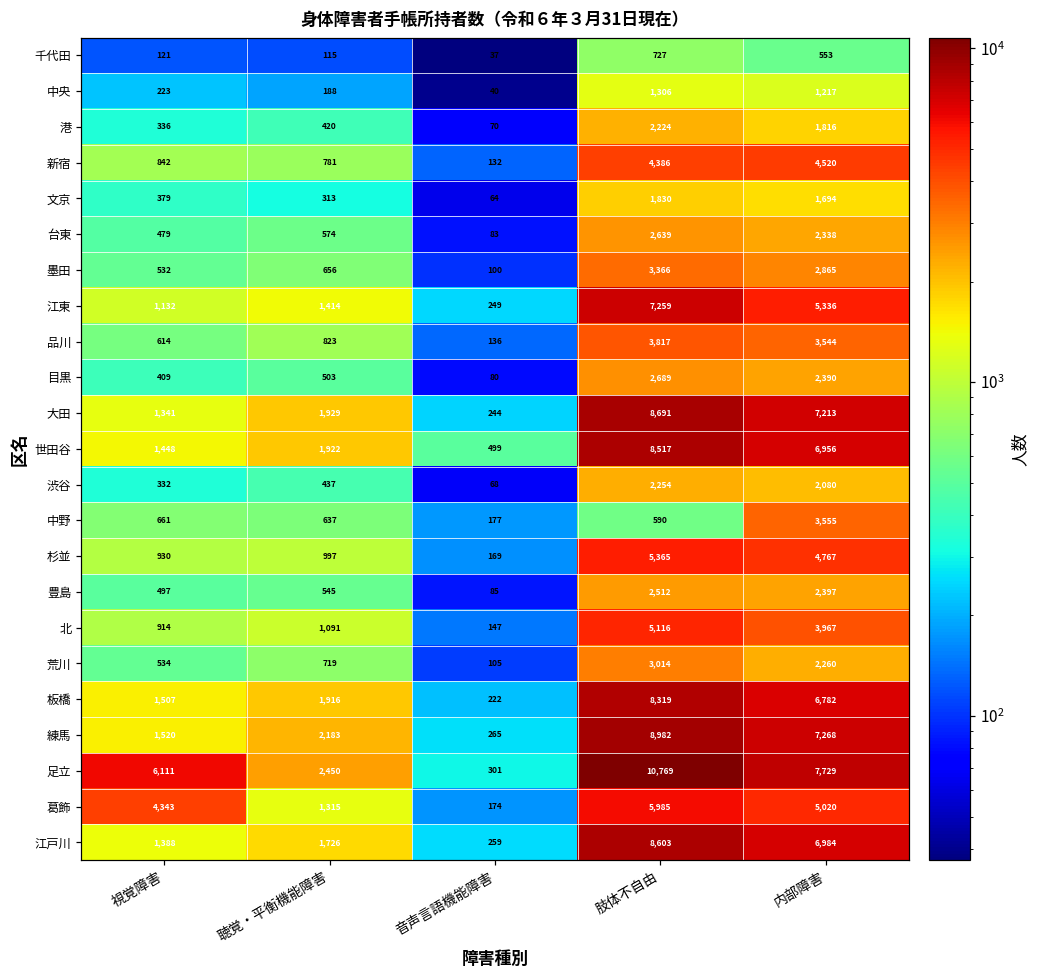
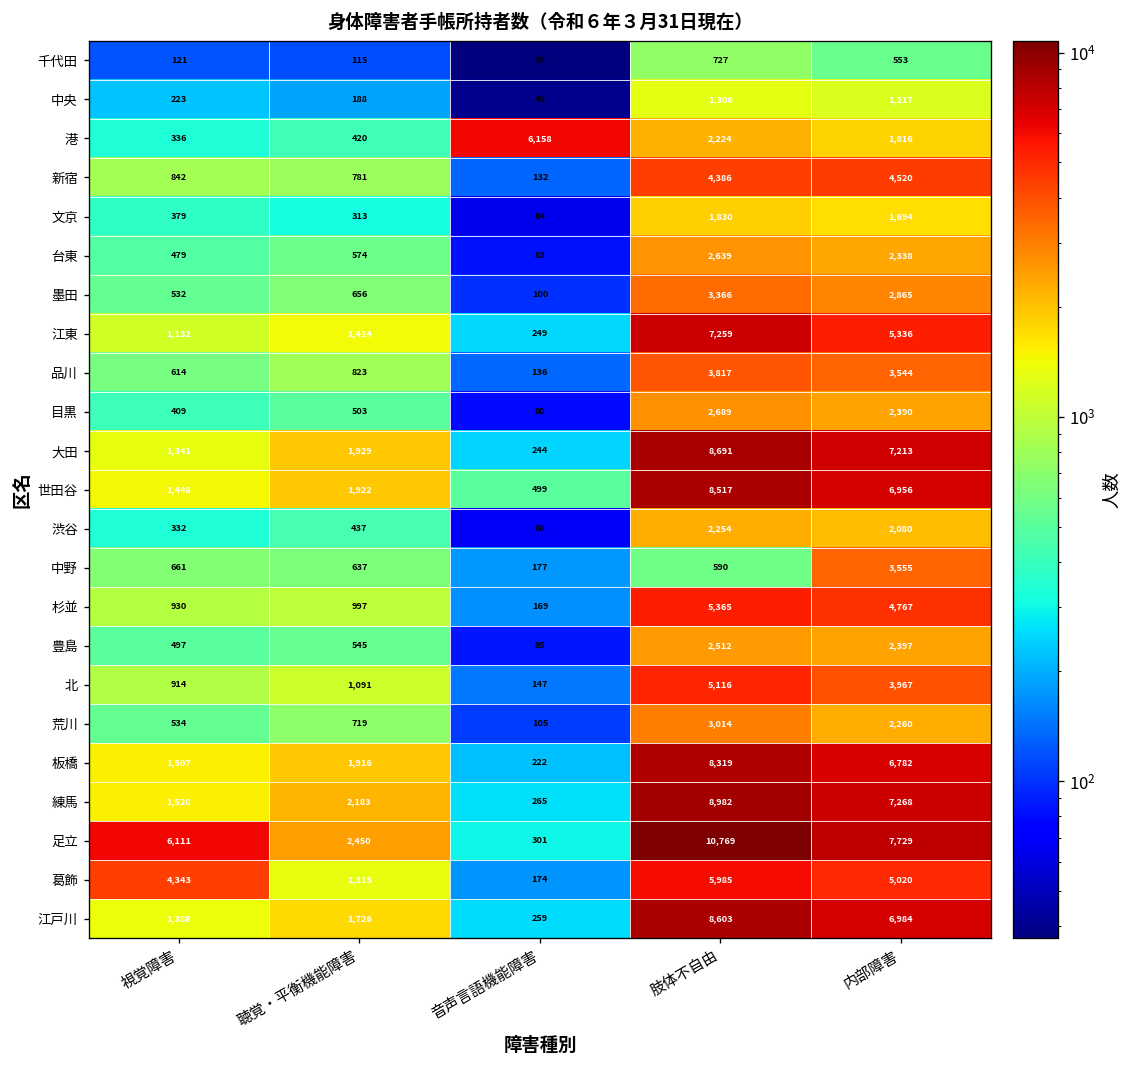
港, 音声言語機能障害: 70 -> 6,158
